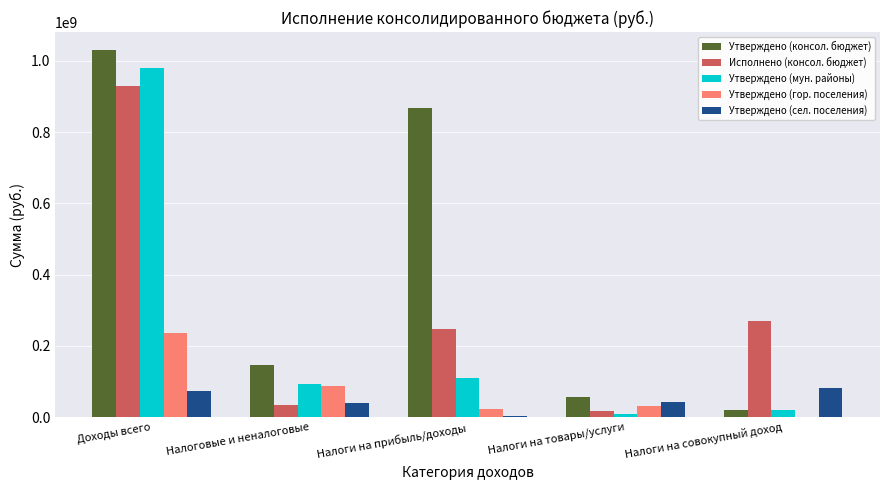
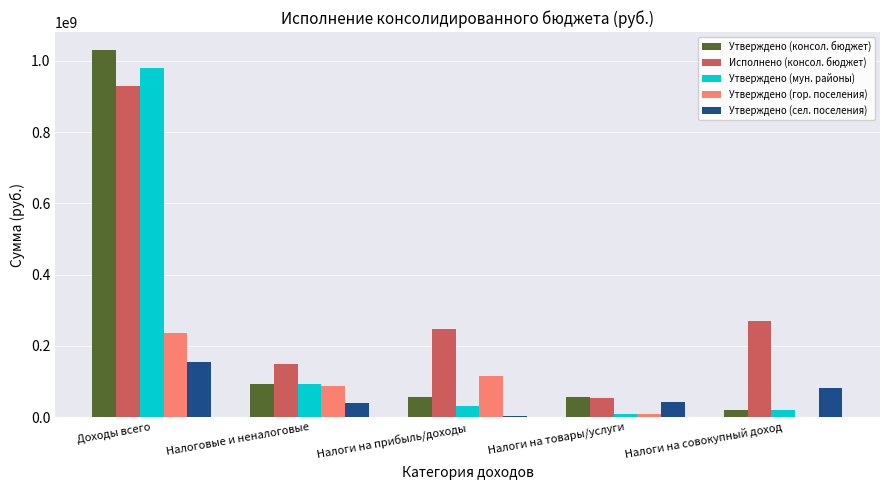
Утверждено (сел. поселения), Доходы всего: 70000000 -> 150000000
Утверждено (консол. бюджет), Налоговые и неналоговые: 150000000 -> 90000000
Исполнено (консол. бюджет), Налоговые и неналоговые: 30000000 -> 150000000
Утверждено (консол. бюджет), Налоги на прибыль/доходы: 870000000 -> 60000000
Утверждено (мун. районы), Налоги на прибыль/доходы: 110000000 -> 30000000
Утверждено (гор. поселения), Налоги на прибыль/доходы: 20000000 -> 110000000
Исполнено (консол. бюджет), Налоги на товары/услуги: 20000000 -> 50000000
Утверждено (гор. поселения), Налоги на товары/услуги: 30000000 -> 10000000
